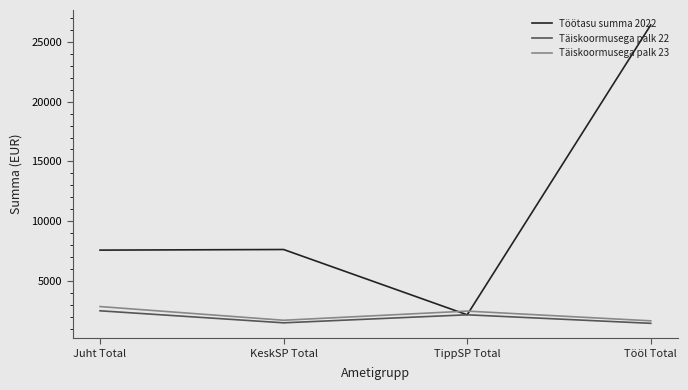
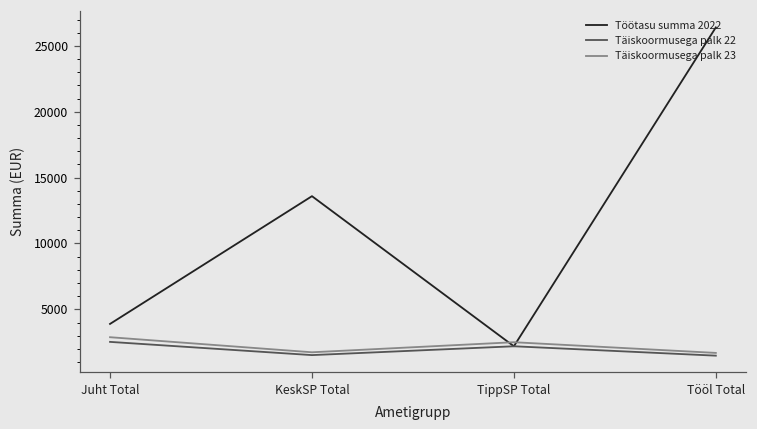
Töötasu summa 2022, Juht Total: 7600 -> 3900
Töötasu summa 2022, KeskSP Total: 7700 -> 13600
